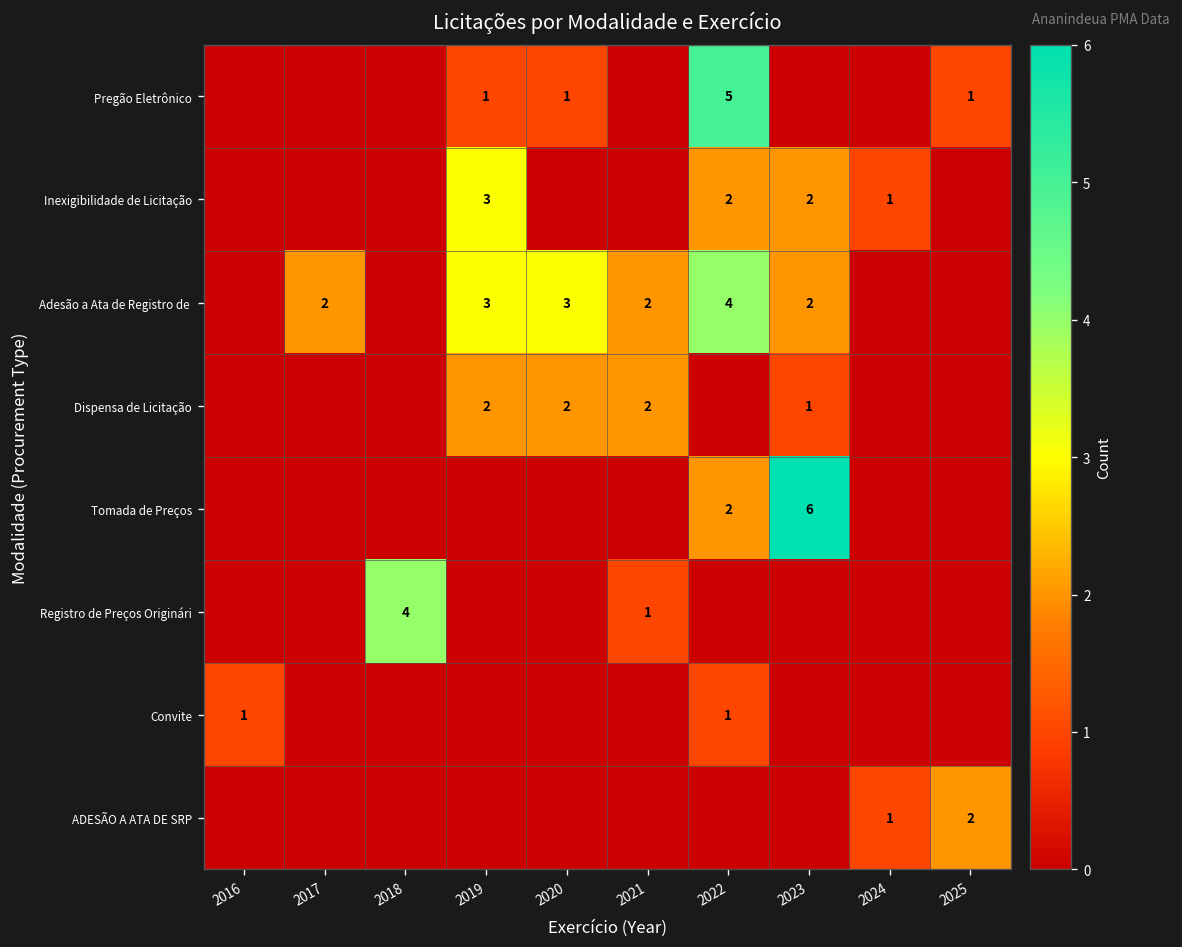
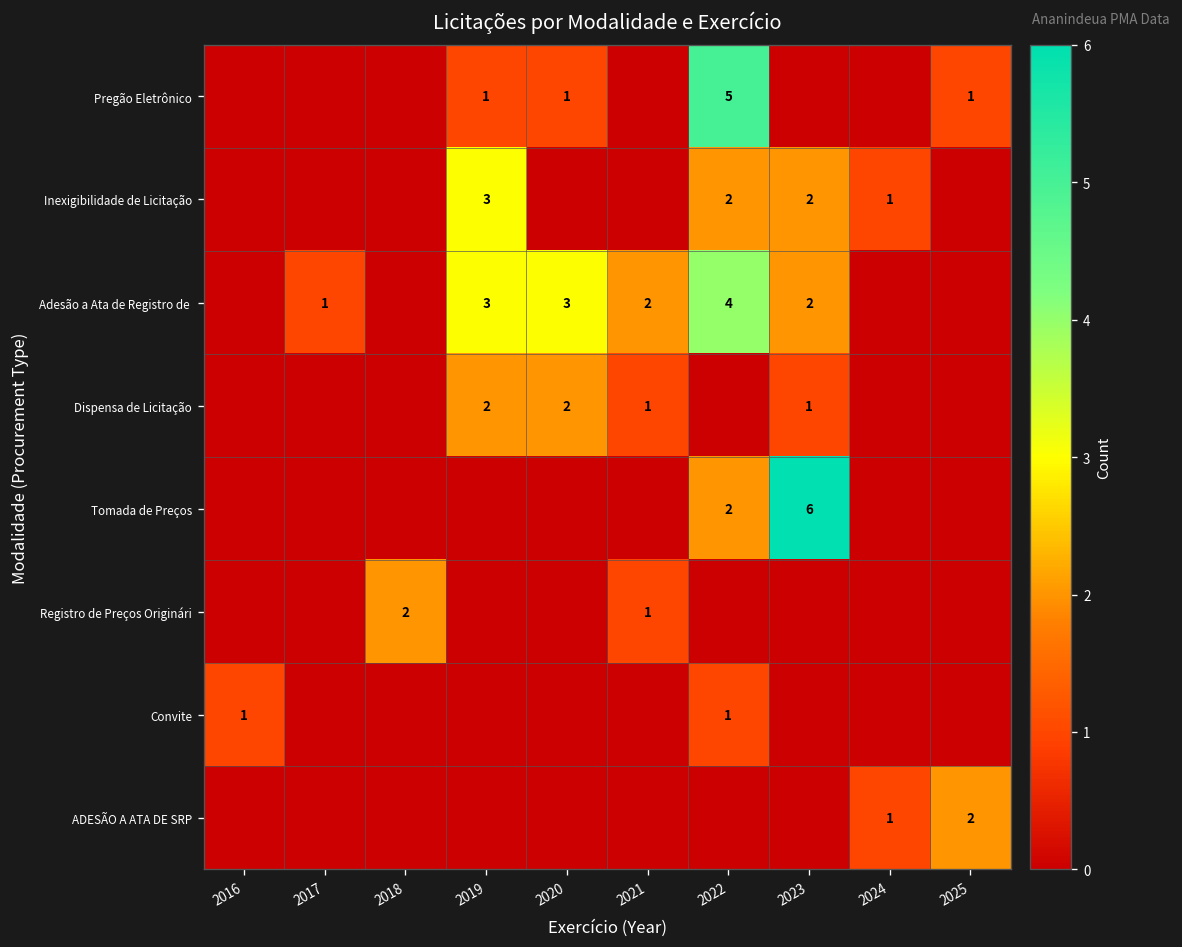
Adesão a Ata de Registro de, 2017: 2 -> 1
Dispensa de Licitação, 2021: 2 -> 1
Registro de Preços Originári, 2018: 4 -> 2
